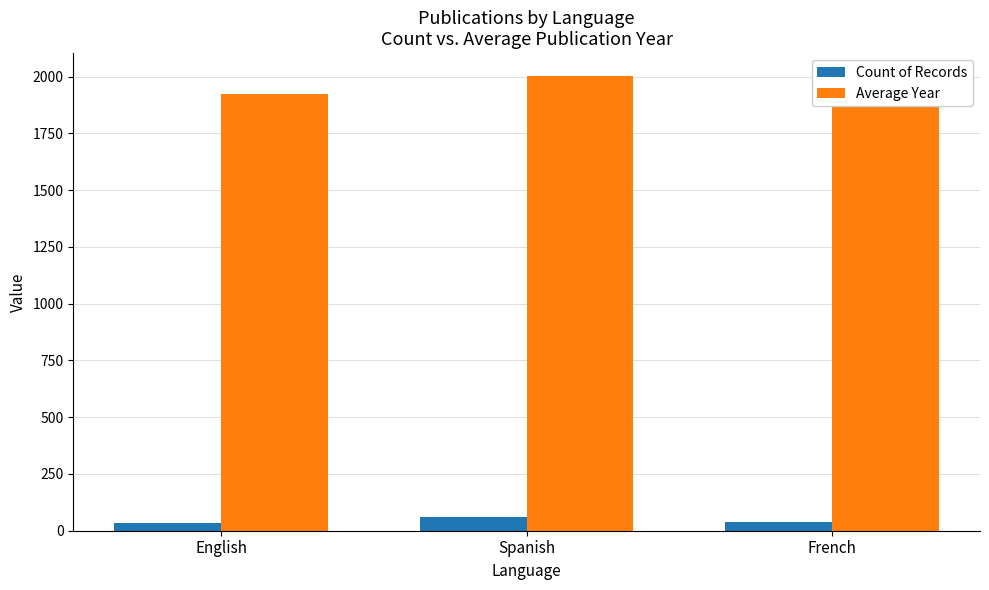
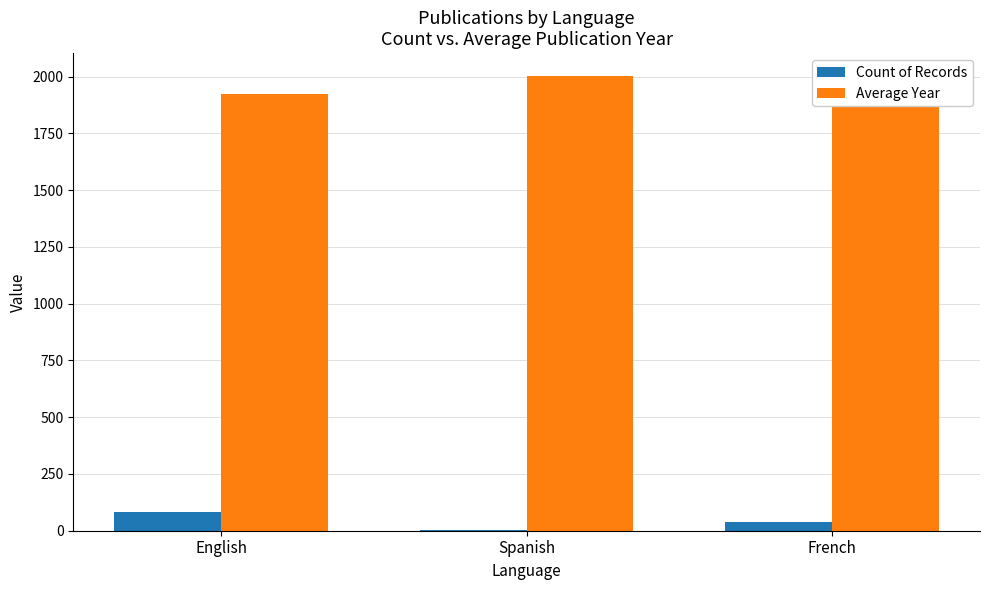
Count of Records, English: 30 -> 80
Count of Records, Spanish: 60 -> 0
